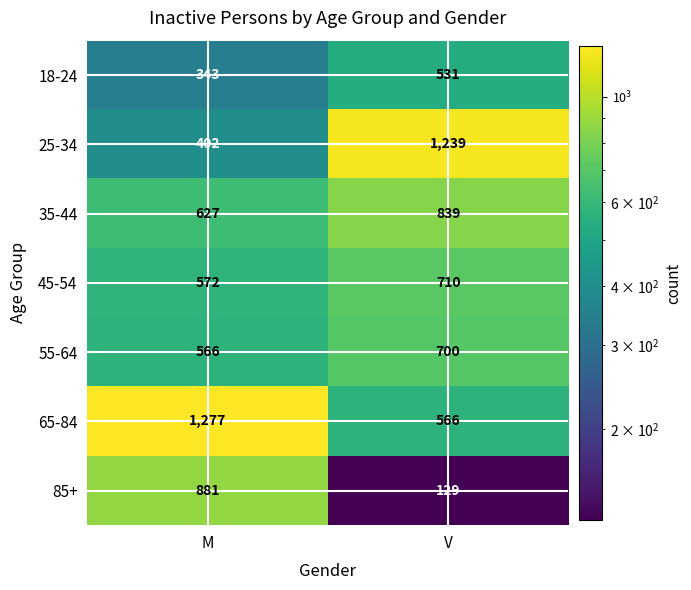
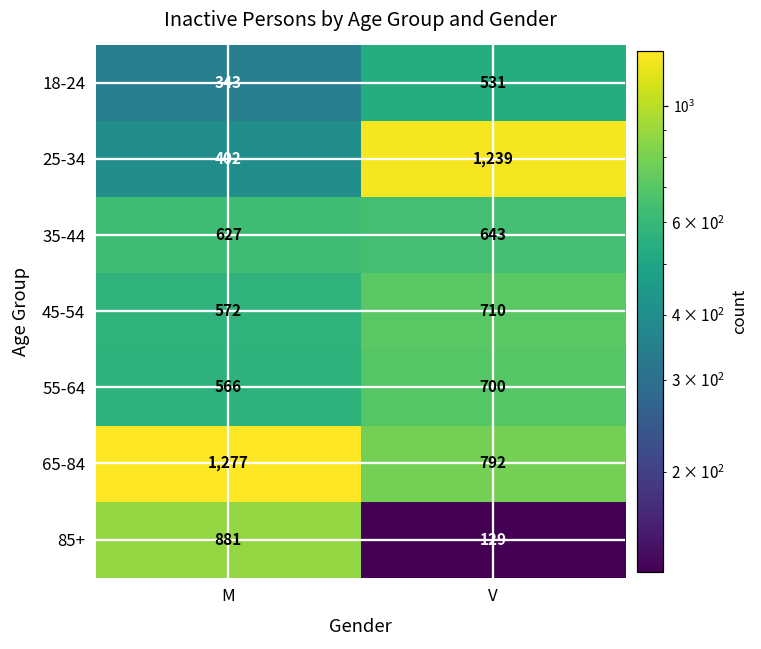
35-44, V: 839 -> 643
65-84, V: 566 -> 792
